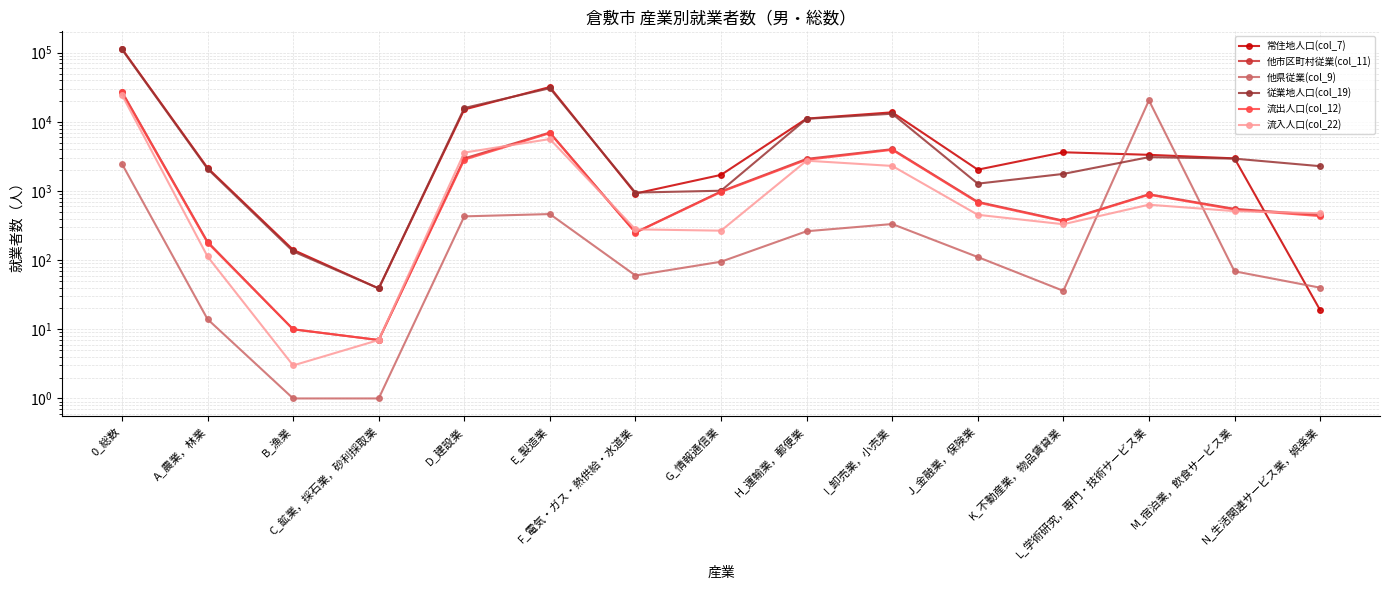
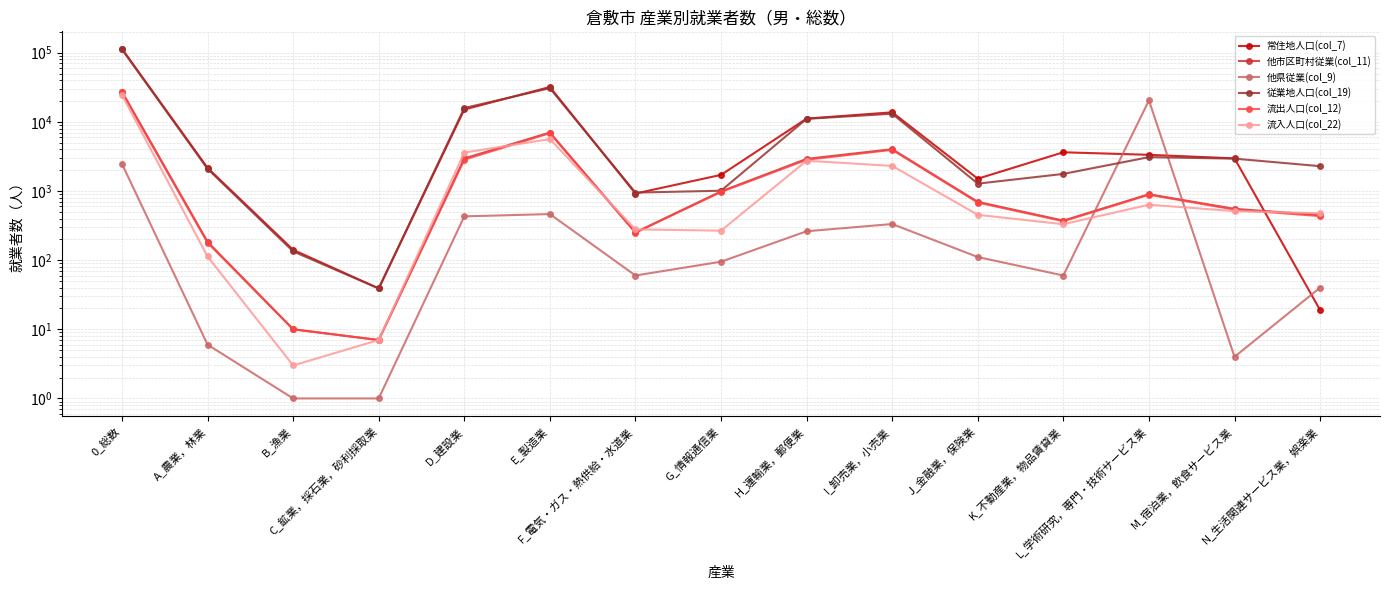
他県従業(col_9), A_農業，林業: 14 -> 6
常住地人口(col_7), J_金融業，保険業: 2000 -> 1500
他県従業(col_9), K_不動産業，物品賃貸業: 40 -> 60
他県従業(col_9), M_宿泊業，飲食サービス業: 70 -> 4
